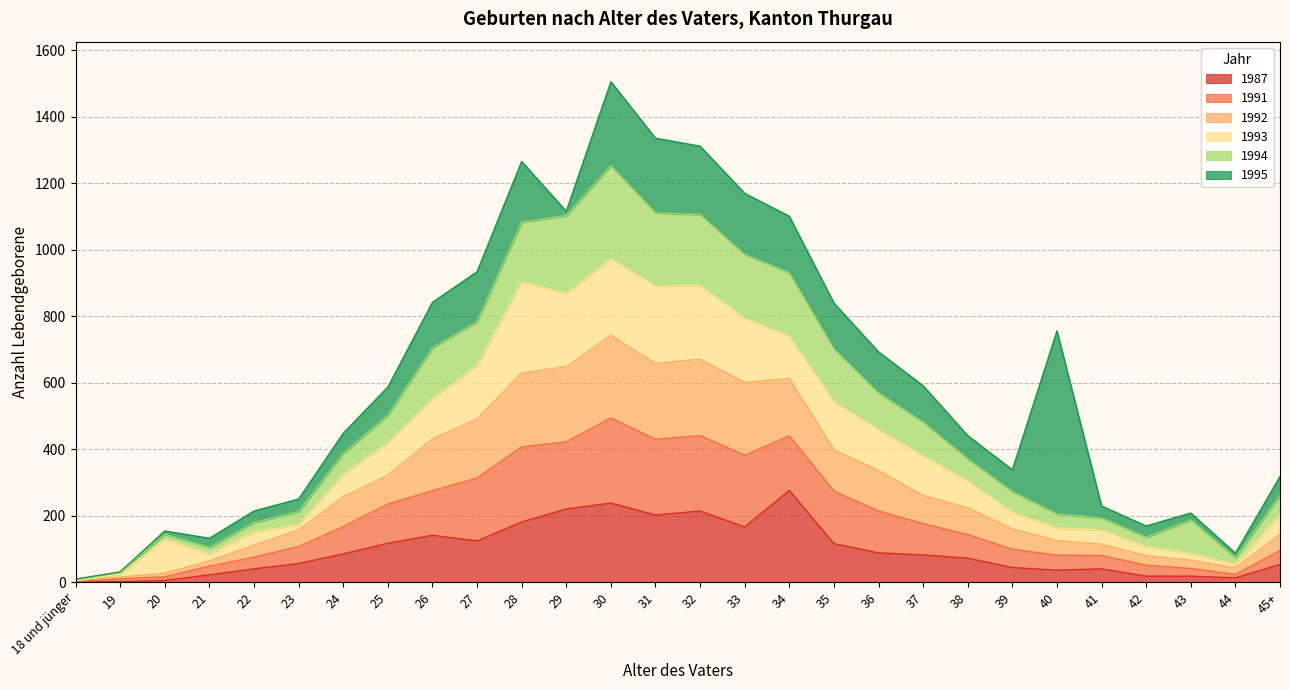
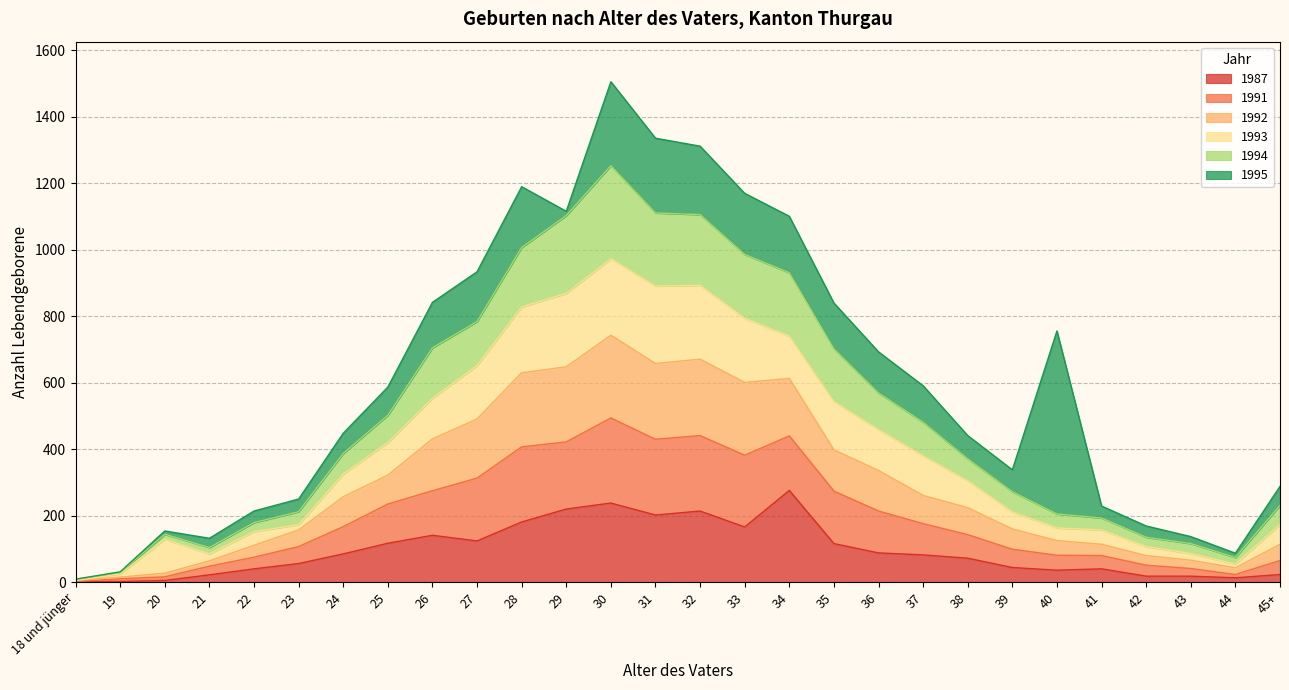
1993, 28: 270 -> 200
1994, 43: 100 -> 30
1987, 45+: 50 -> 20
